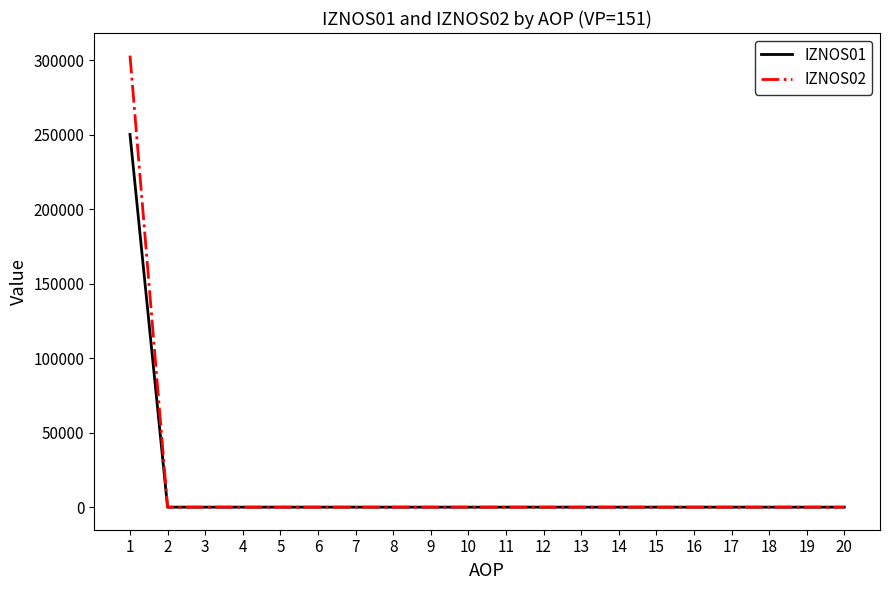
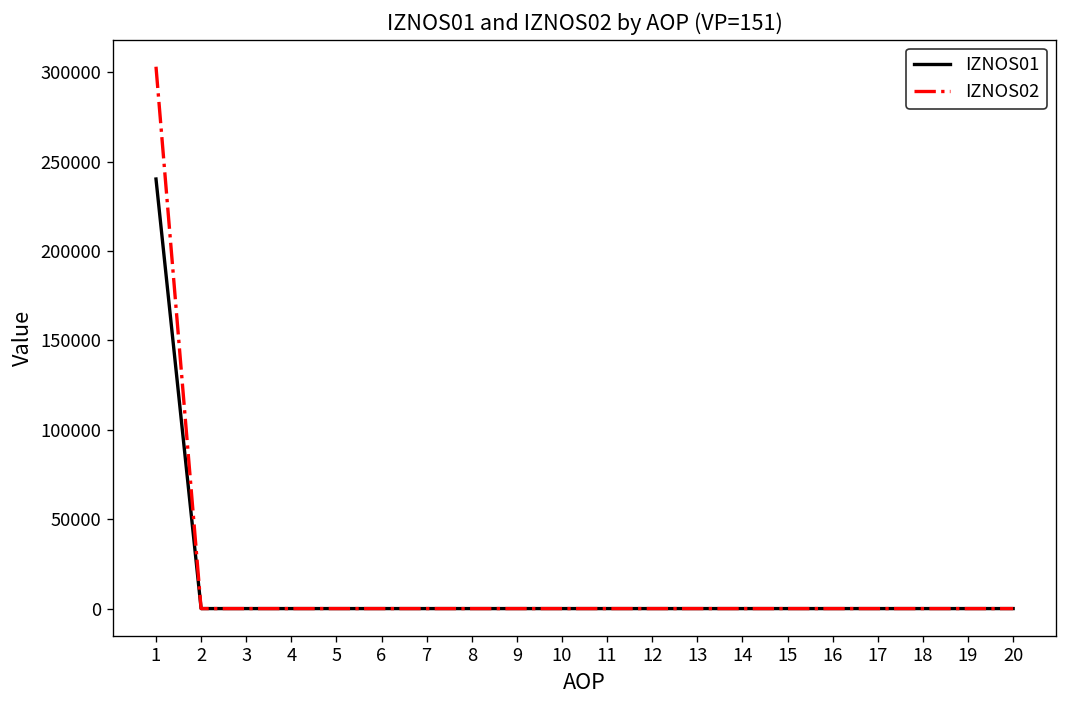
IZNOS01, 1: 250000 -> 240000
